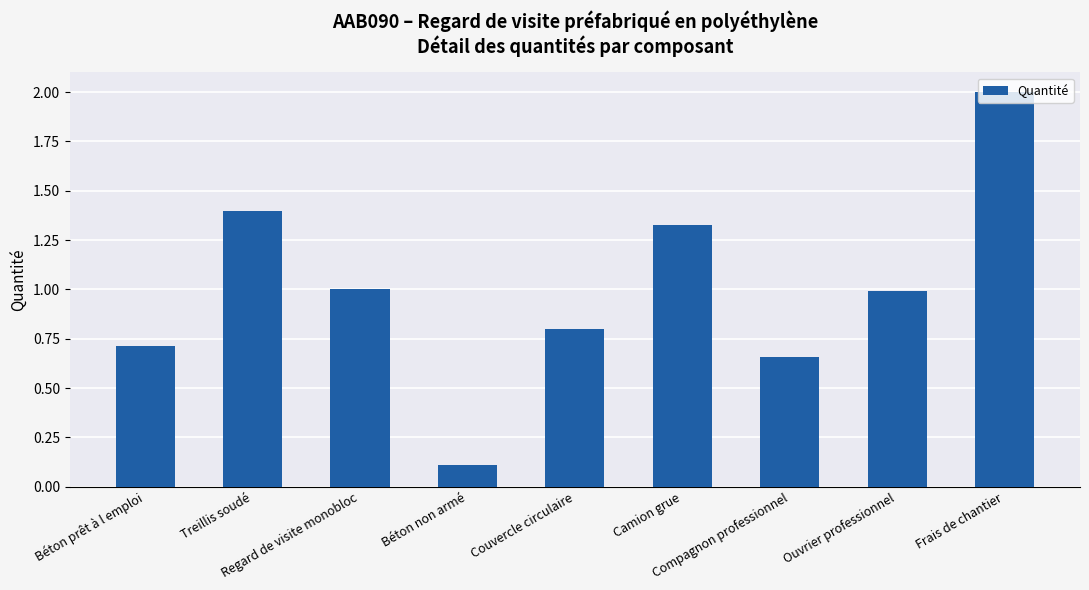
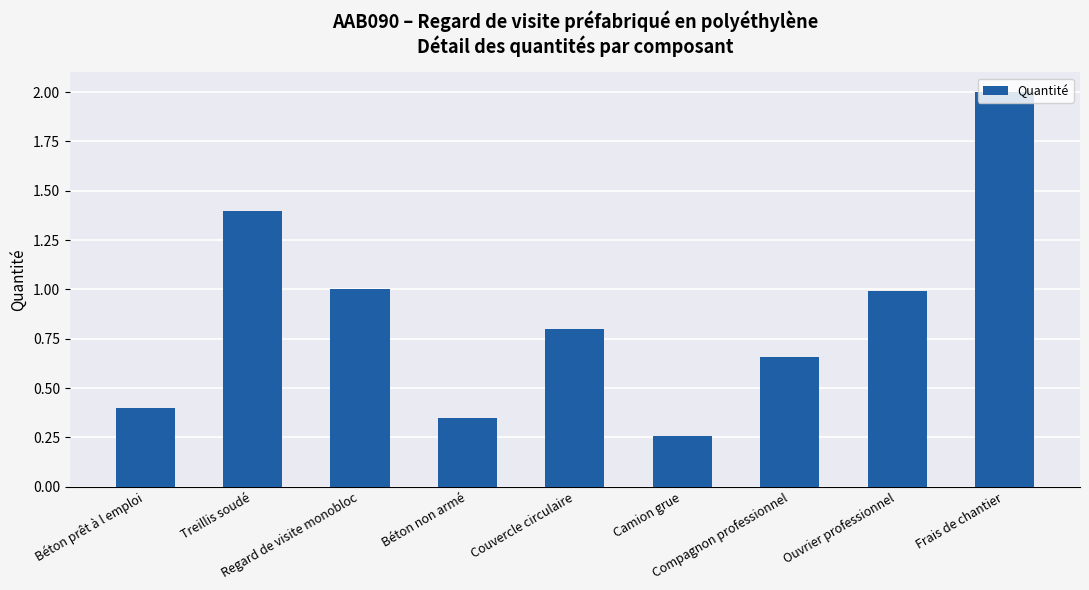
Béton prêt à l emploi: 0.72 -> 0.40
Béton non armé: 0.11 -> 0.35
Camion grue: 1.33 -> 0.26
